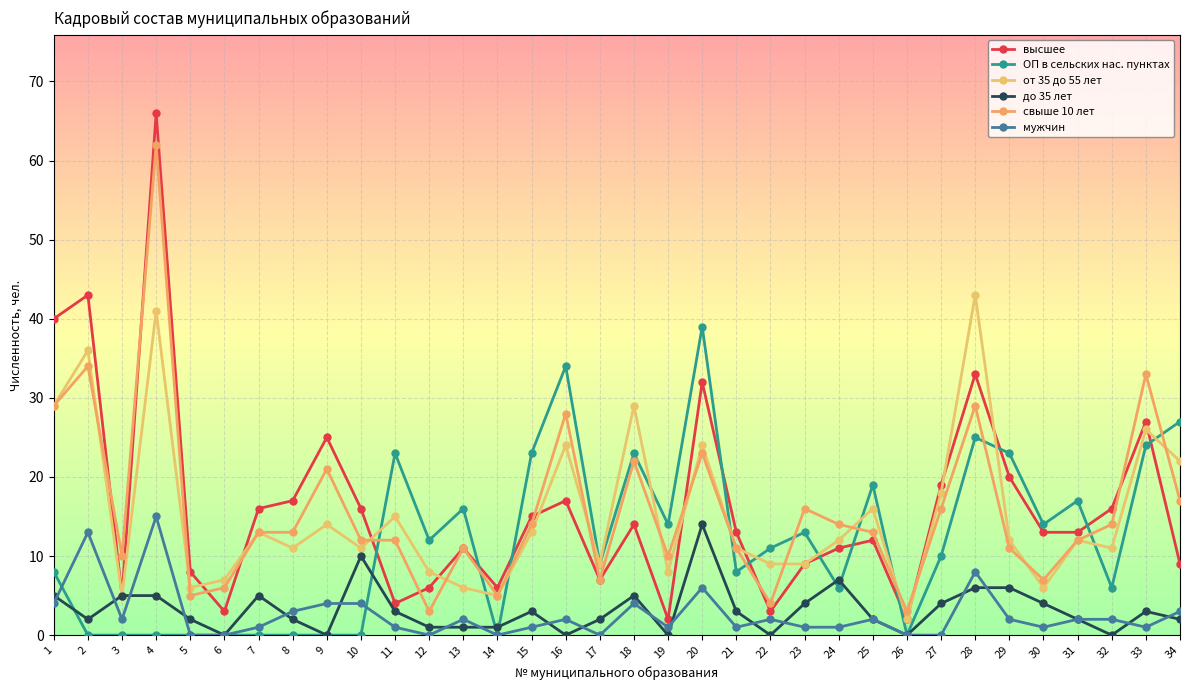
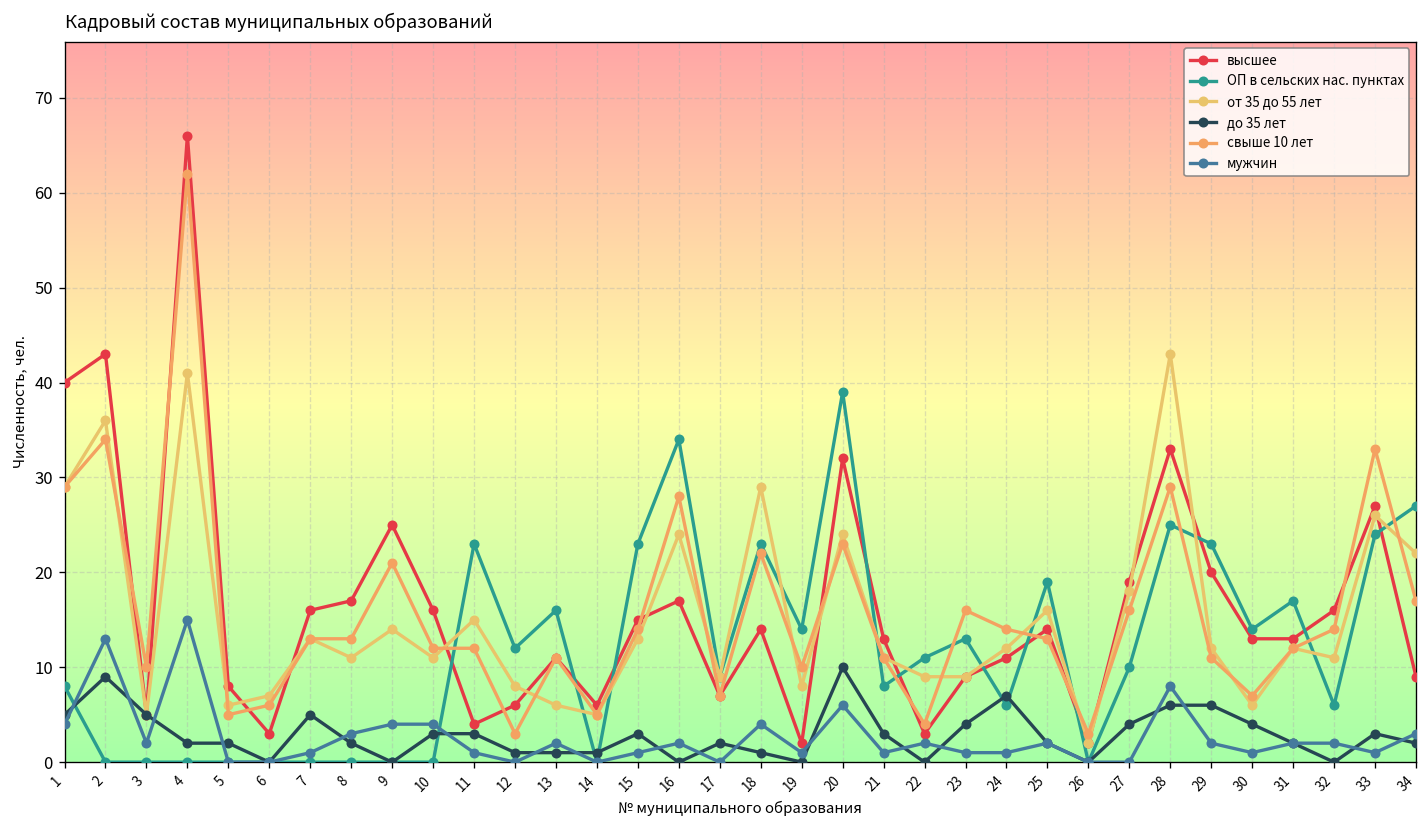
до 35 лет, 2: 2 -> 9
до 35 лет, 4: 5 -> 2
до 35 лет, 10: 10 -> 3
до 35 лет, 18: 5 -> 1
до 35 лет, 20: 14 -> 10
высшее, 25: 12 -> 14
